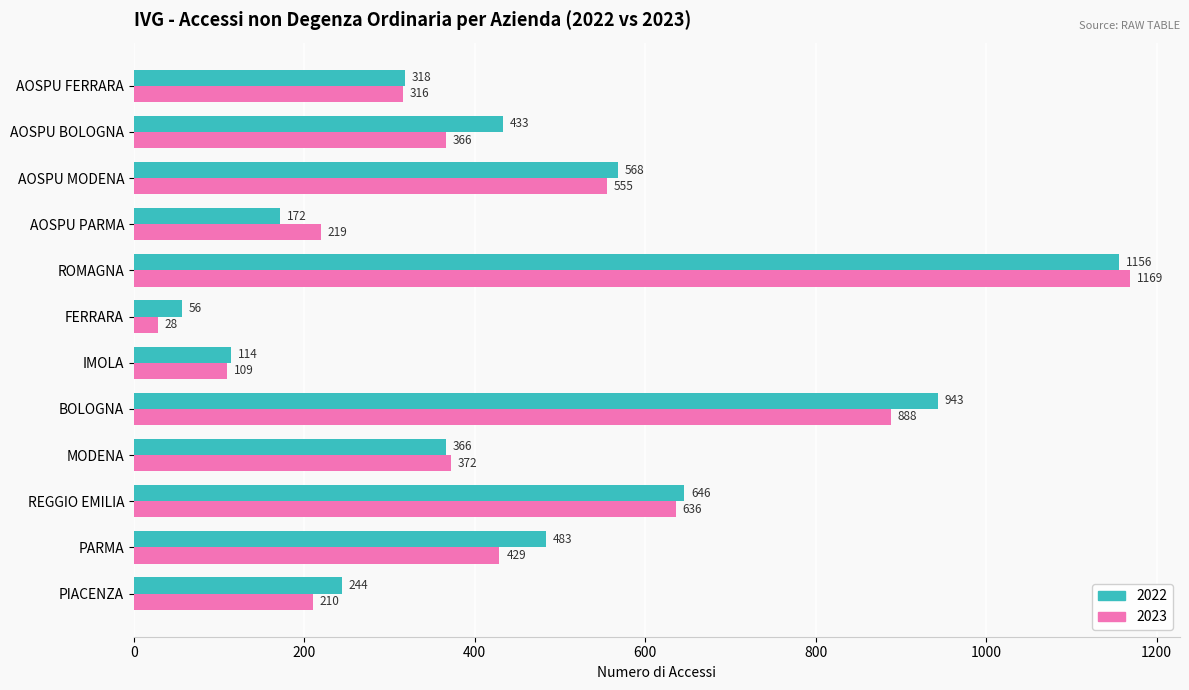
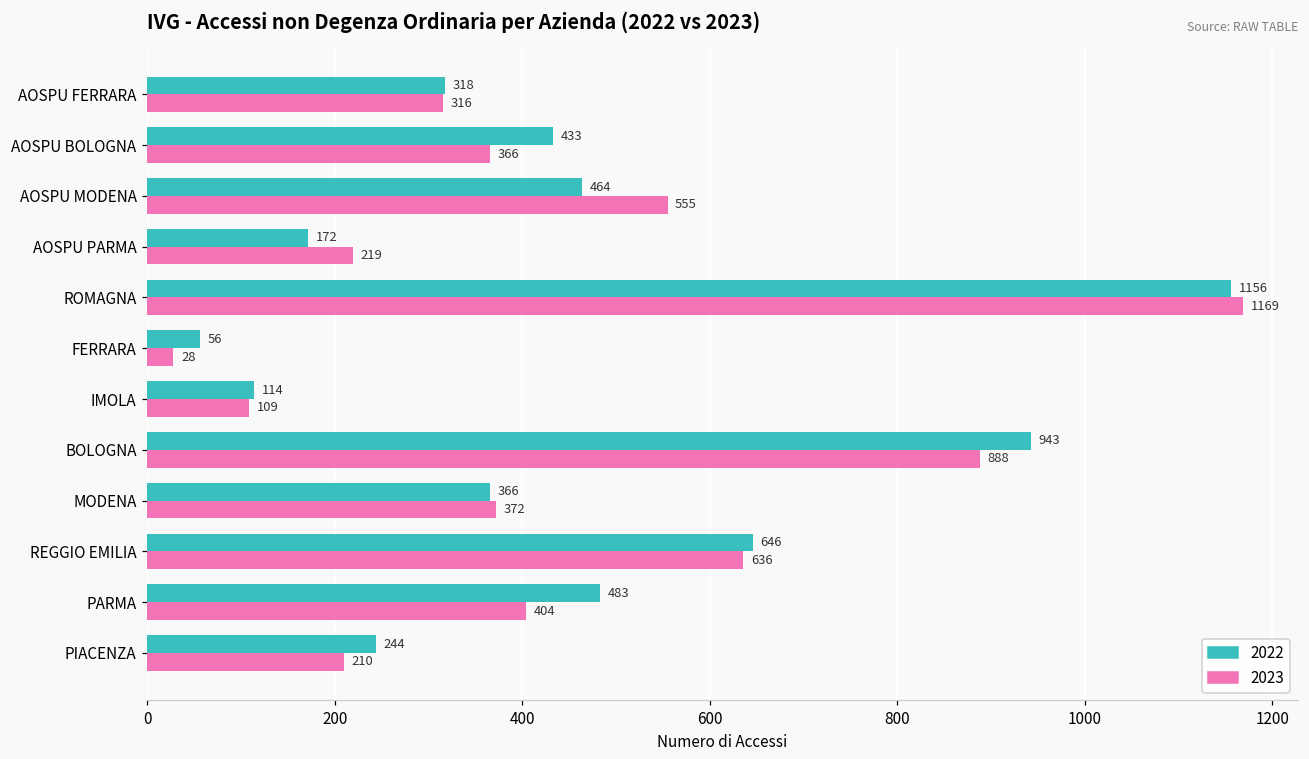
2022, AOSPU MODENA: 568 -> 464
2023, PARMA: 429 -> 404
